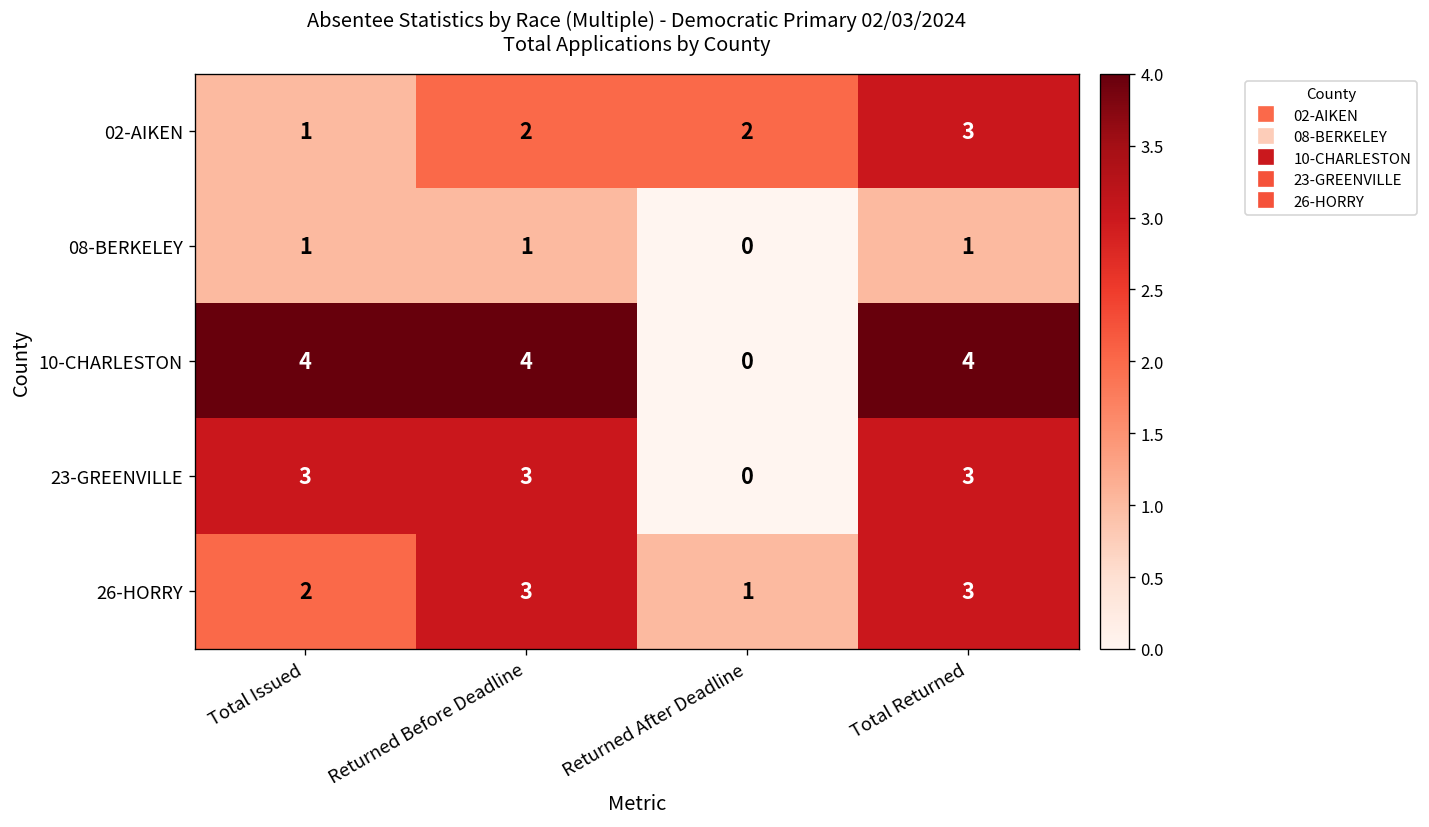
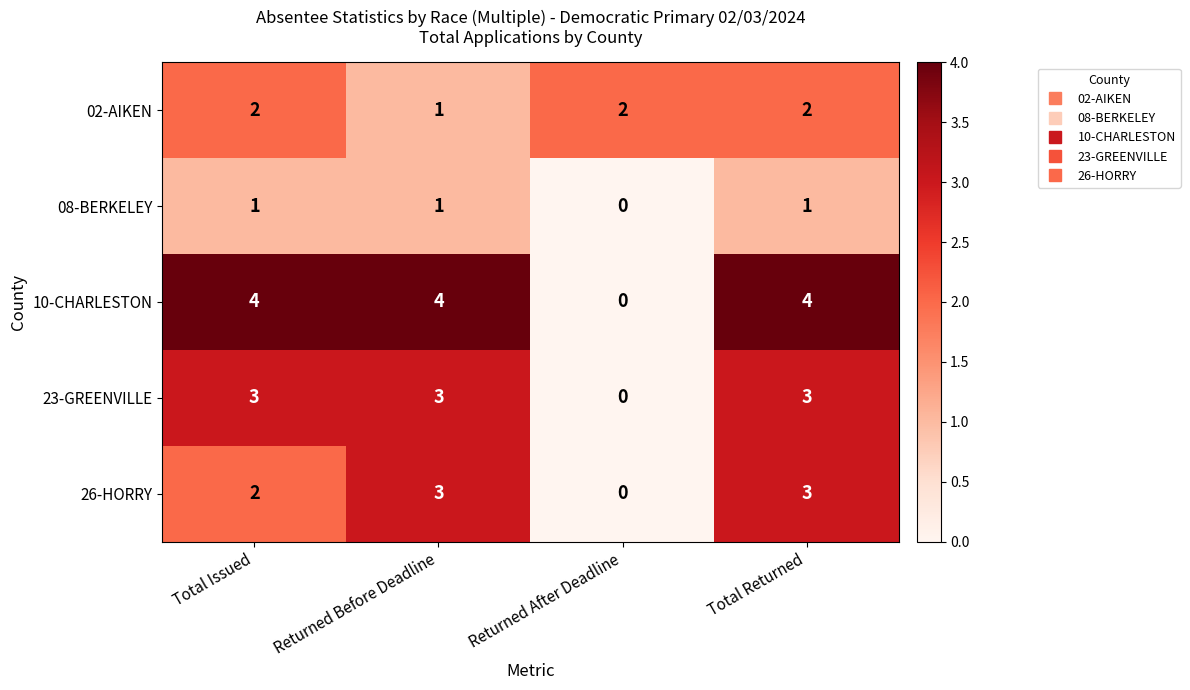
02-AIKEN, Total Issued: 1 -> 2
02-AIKEN, Returned Before Deadline: 2 -> 1
02-AIKEN, Total Returned: 3 -> 2
26-HORRY, Returned After Deadline: 1 -> 0
